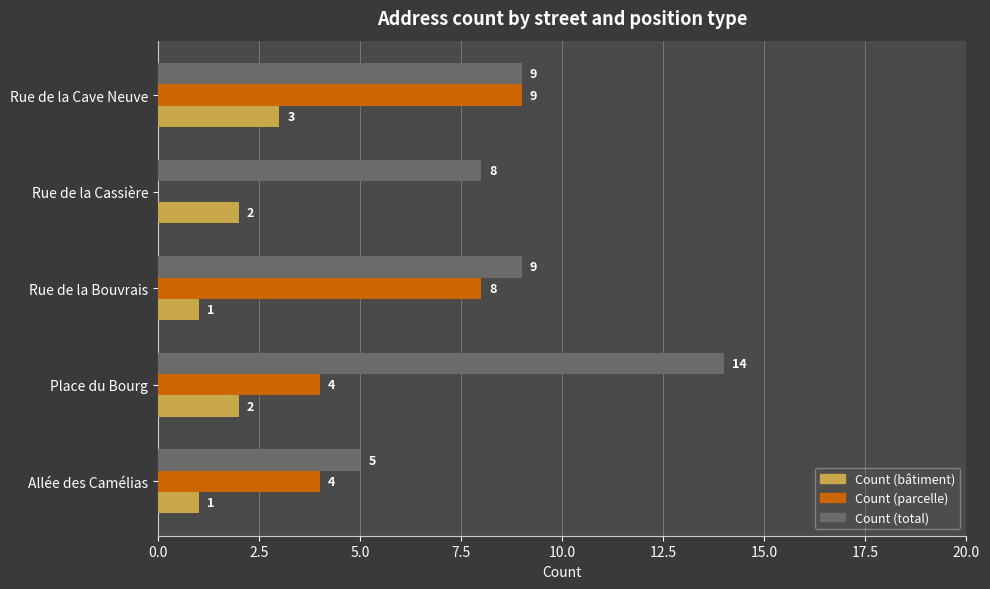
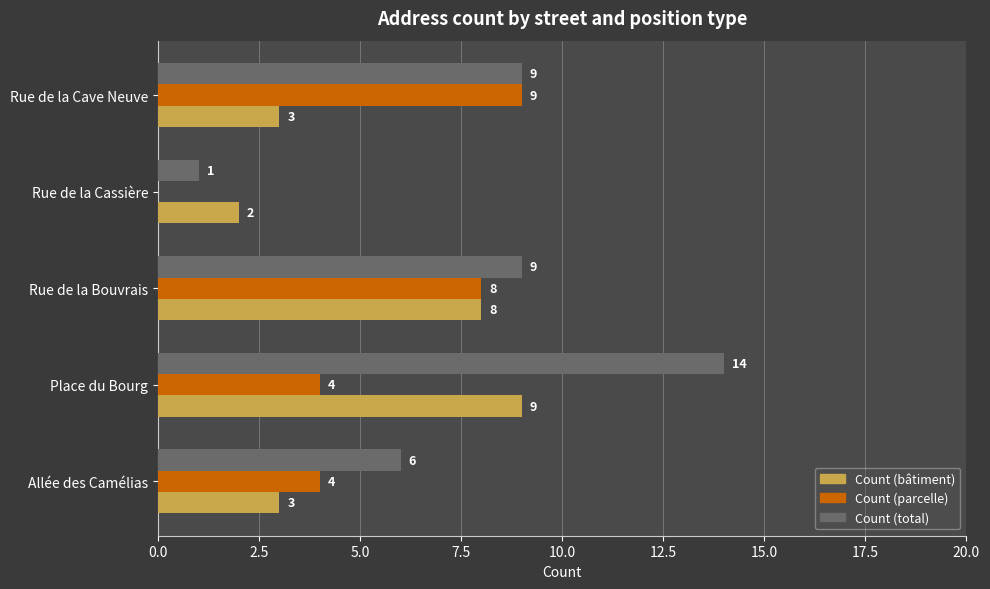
Count (total), Rue de la Cassière: 8 -> 1
Count (bâtiment), Rue de la Bouvrais: 1 -> 8
Count (bâtiment), Place du Bourg: 2 -> 9
Count (total), Allée des Camélias: 5 -> 6
Count (bâtiment), Allée des Camélias: 1 -> 3
